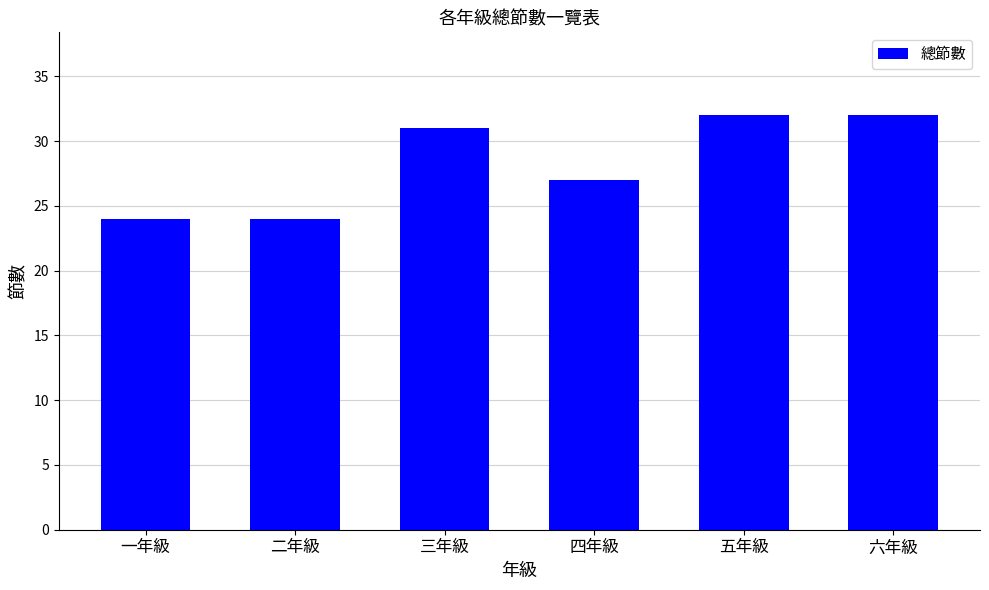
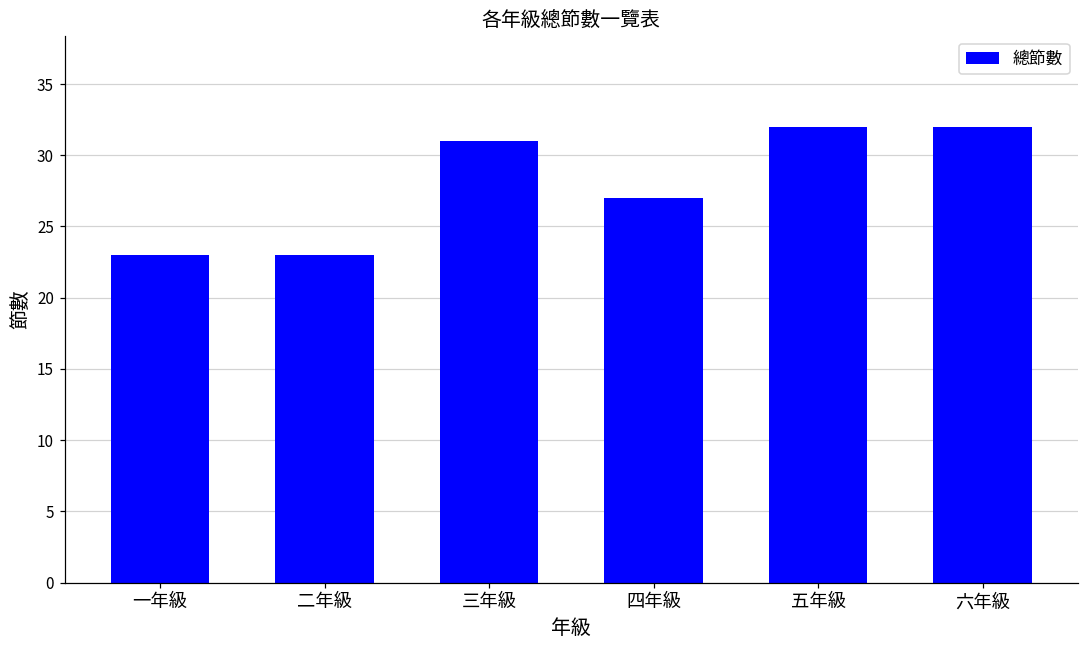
一年級: 24 -> 23
二年級: 24 -> 23
